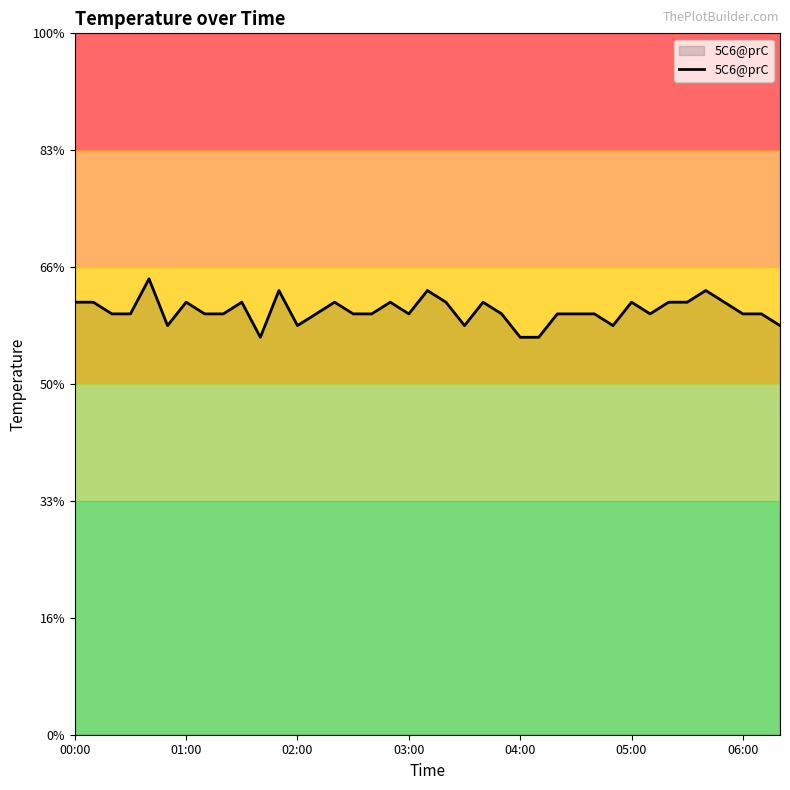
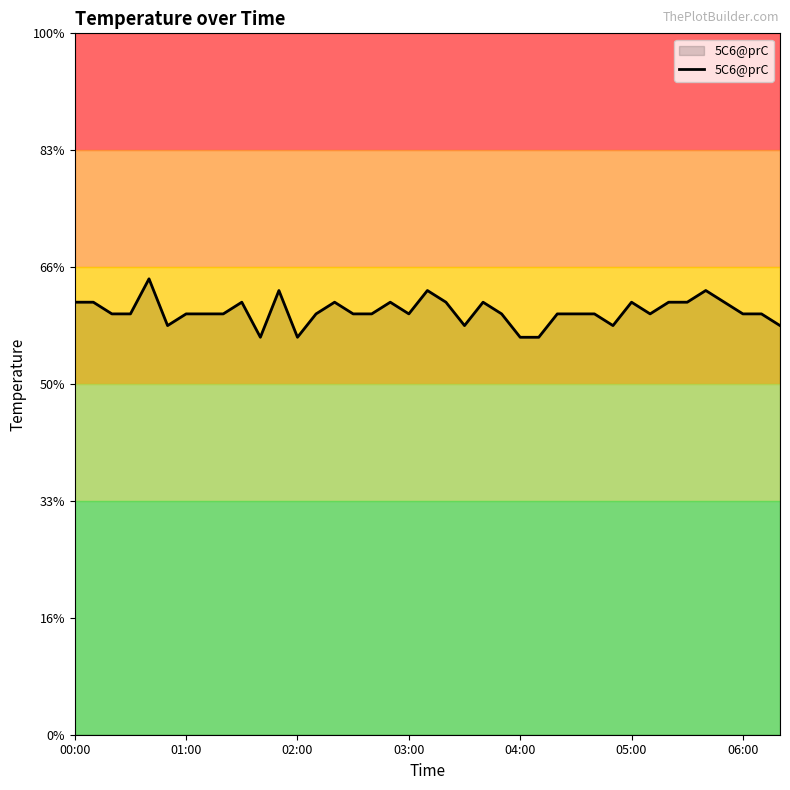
01:00: 62% -> 60%
02:00: 58% -> 57%
